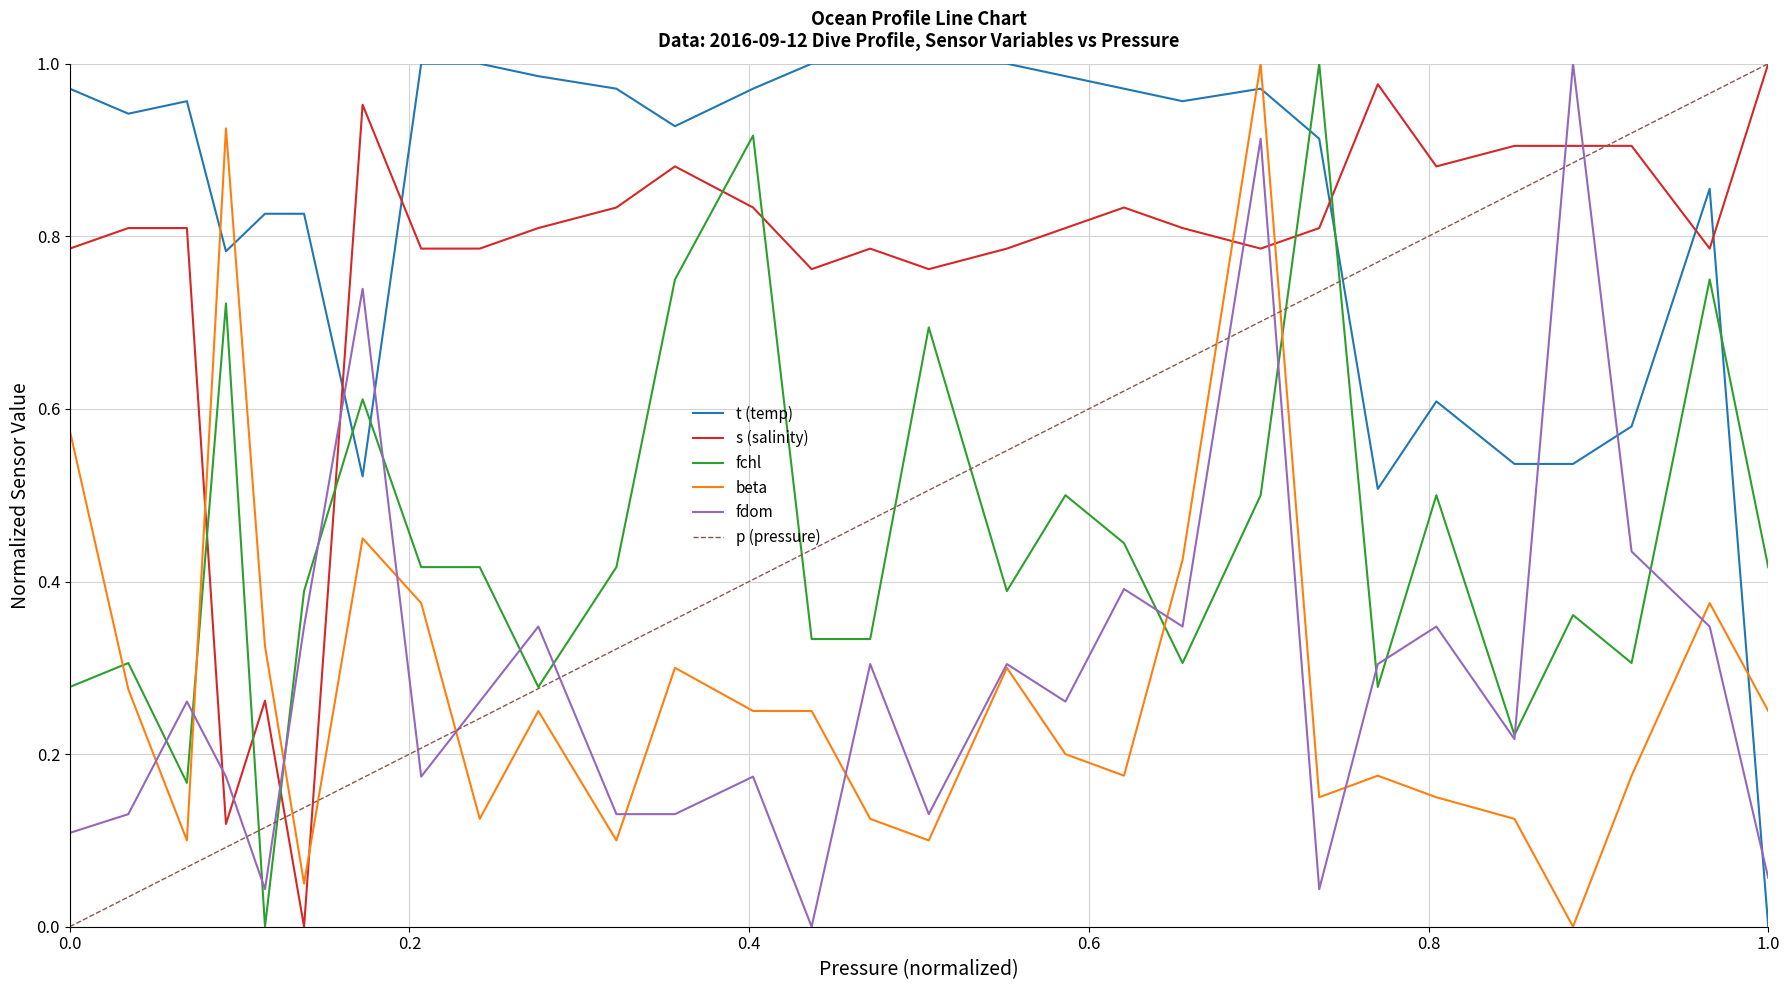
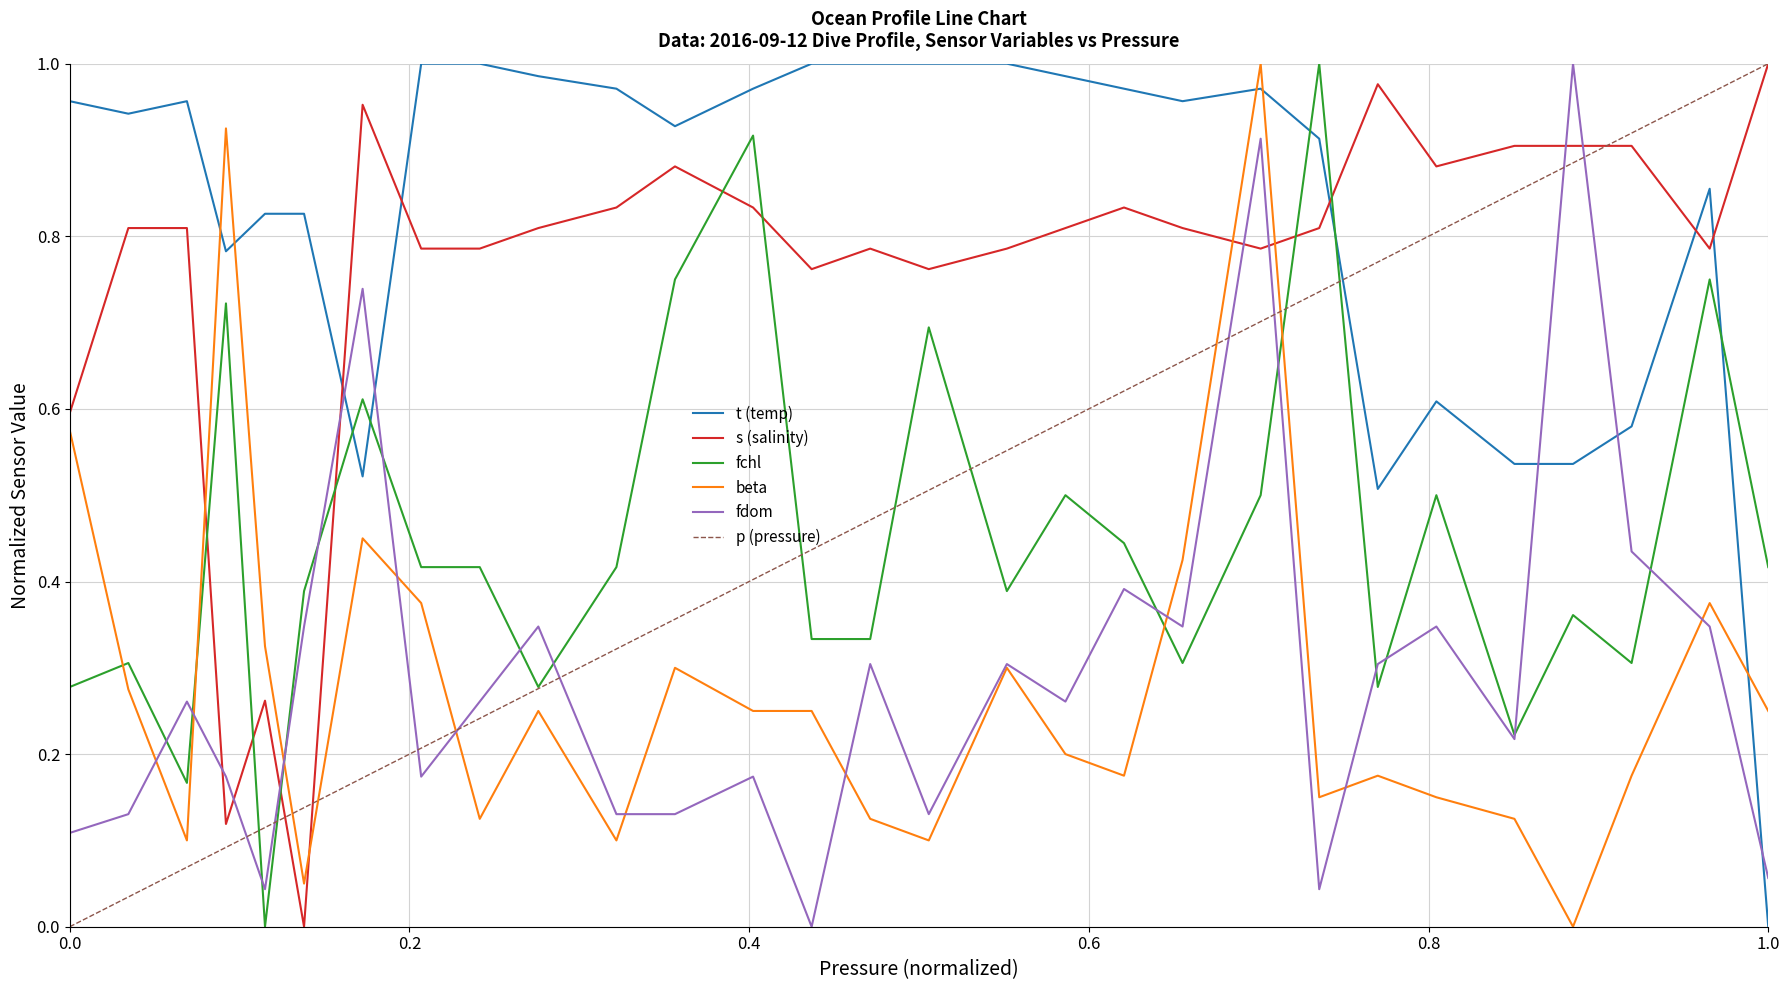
t (temp), 0.0: 0.97 -> 0.96
s (salinity), 0.0: 0.79 -> 0.60
